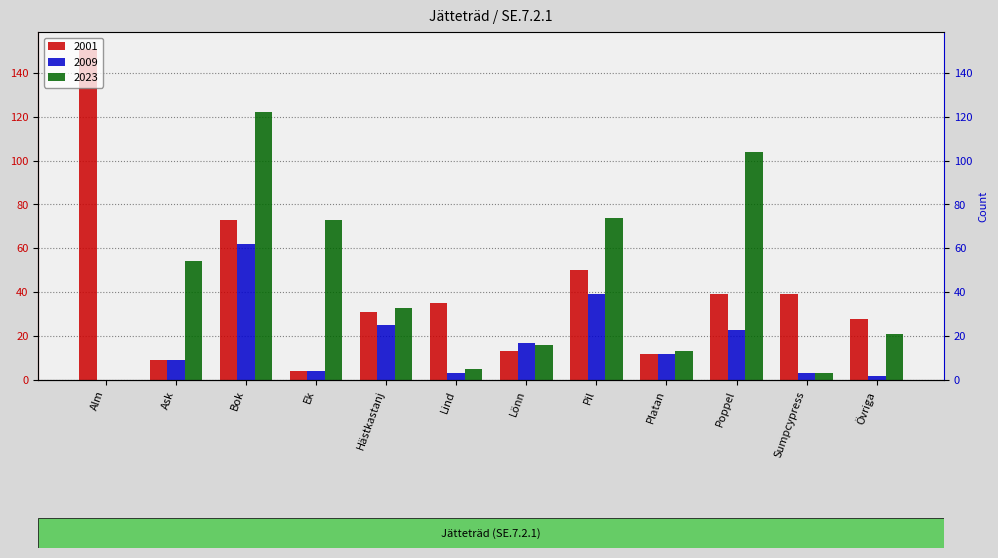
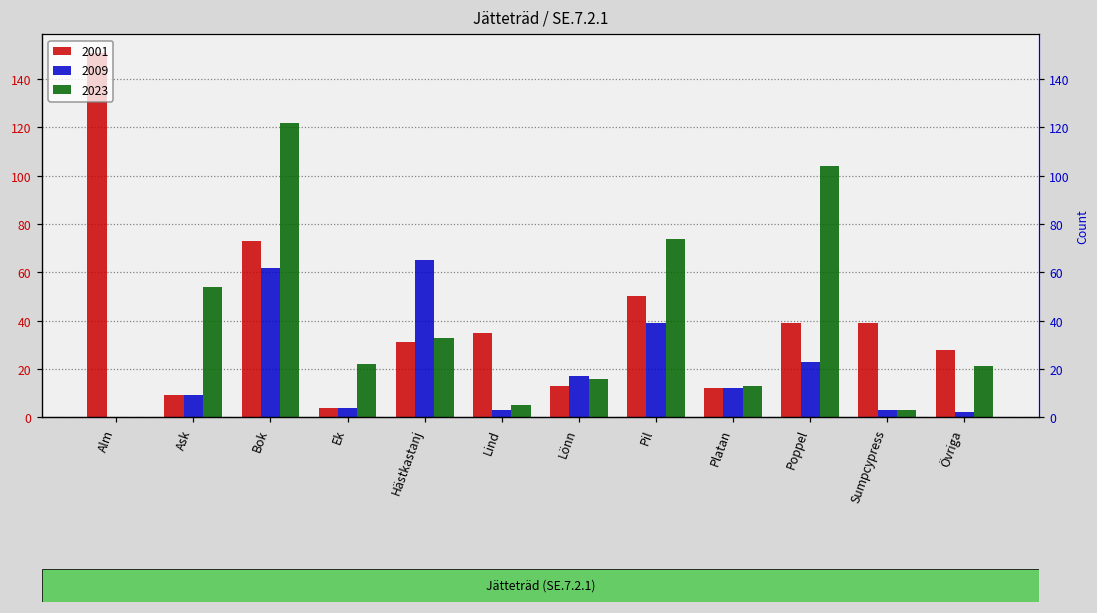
2023, Ek: 73 -> 22
2009, Hästkastanj: 25 -> 65
